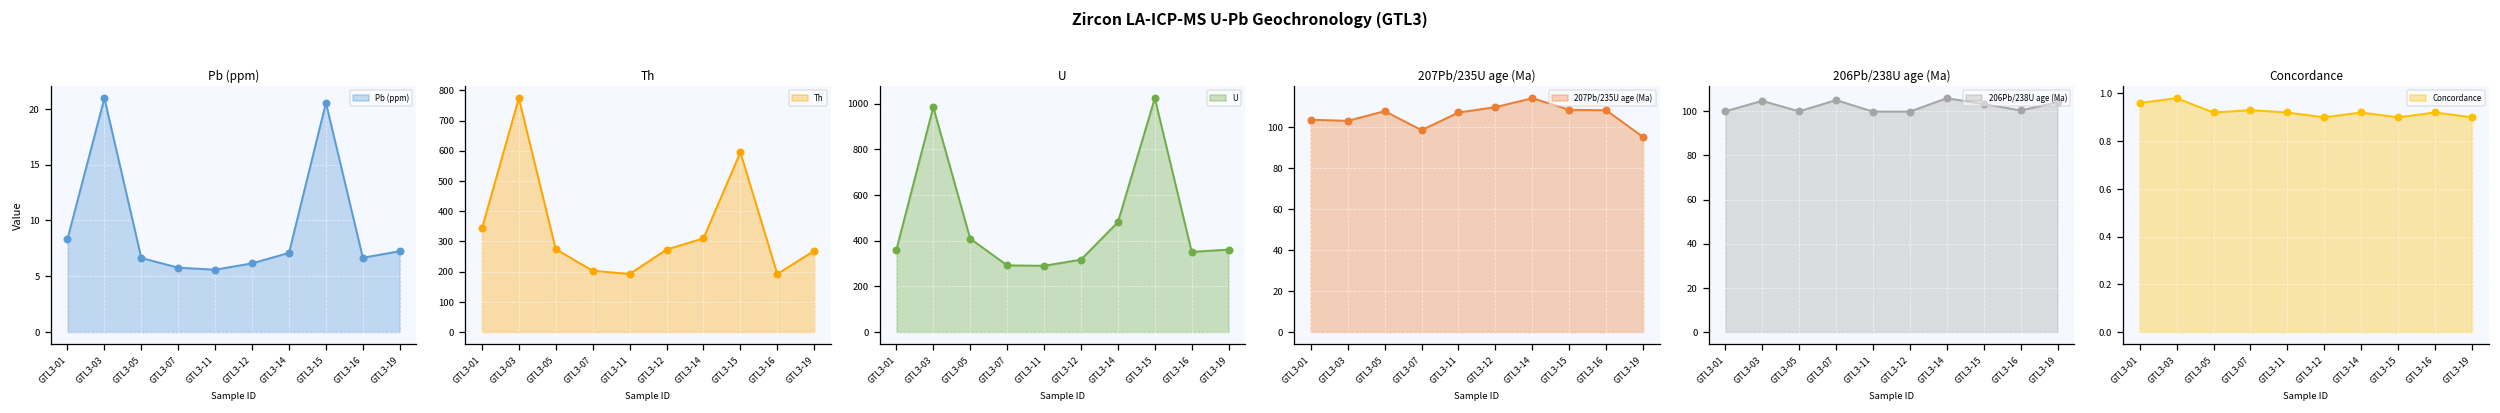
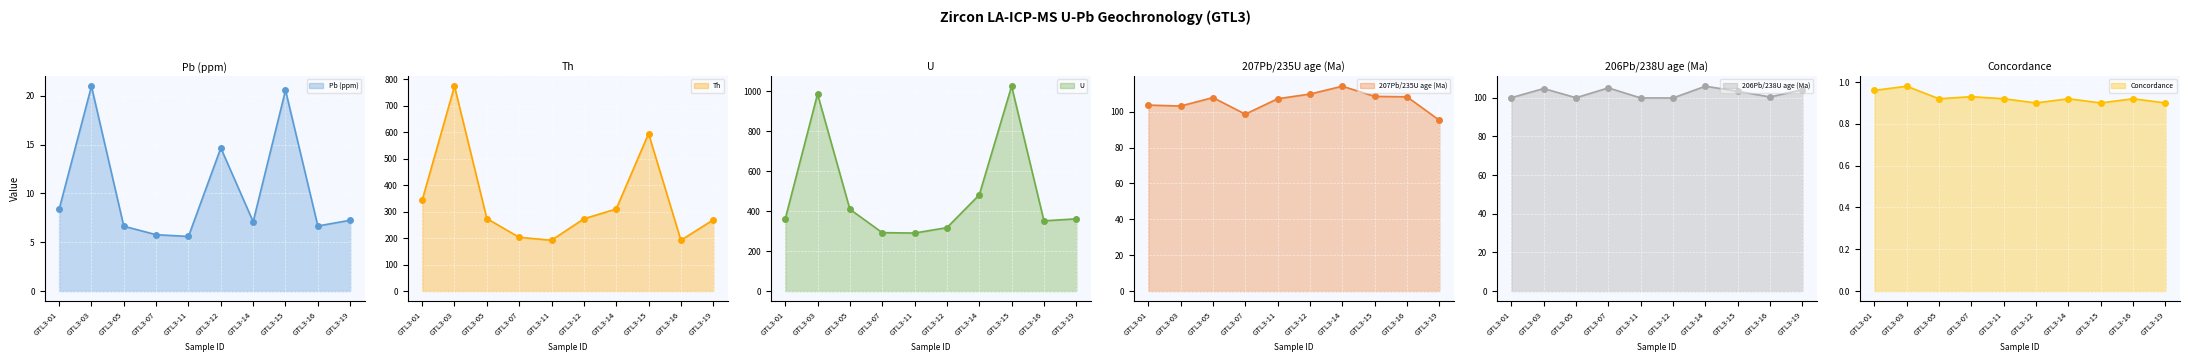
Pb (ppm), GTL3-12: 6 -> 15
